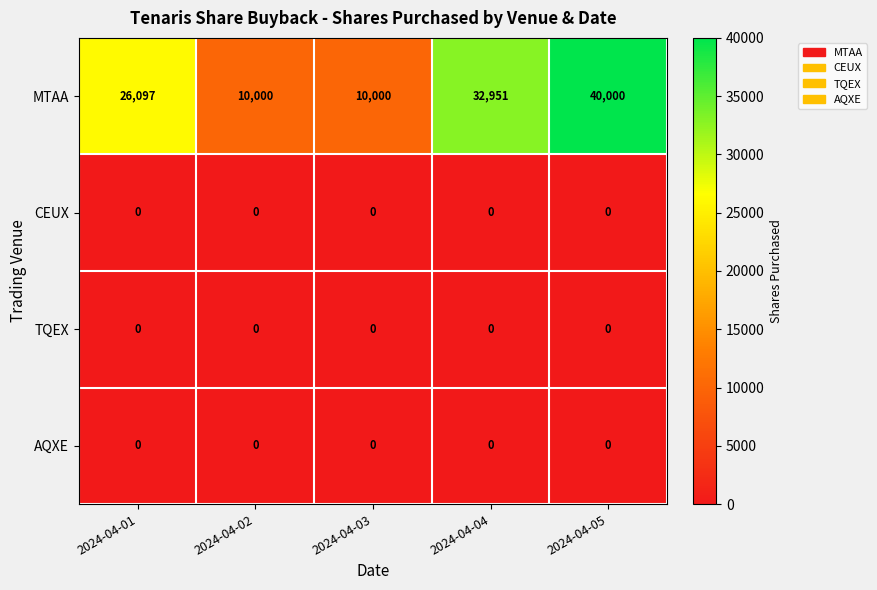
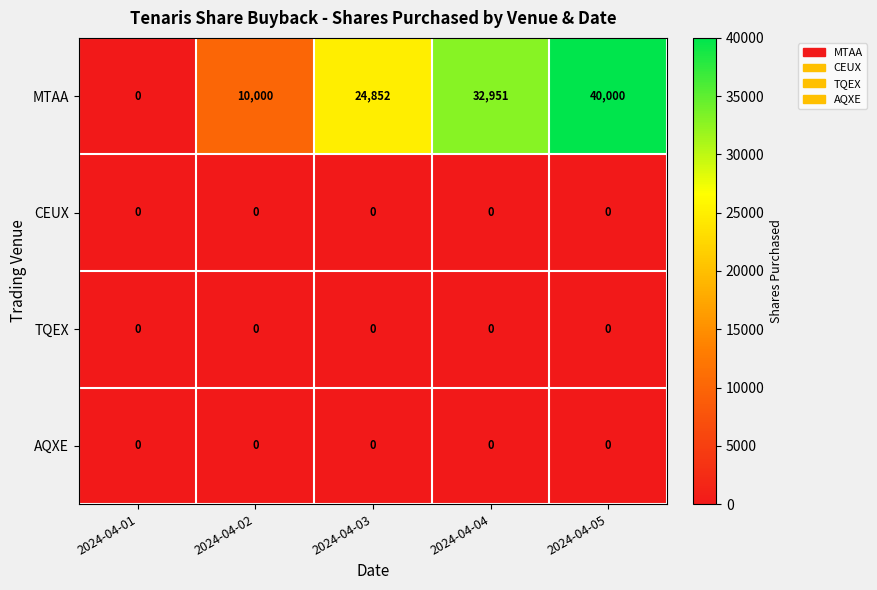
MTAA, 2024-04-01: 26,097 -> 0
MTAA, 2024-04-03: 10,000 -> 24,852
